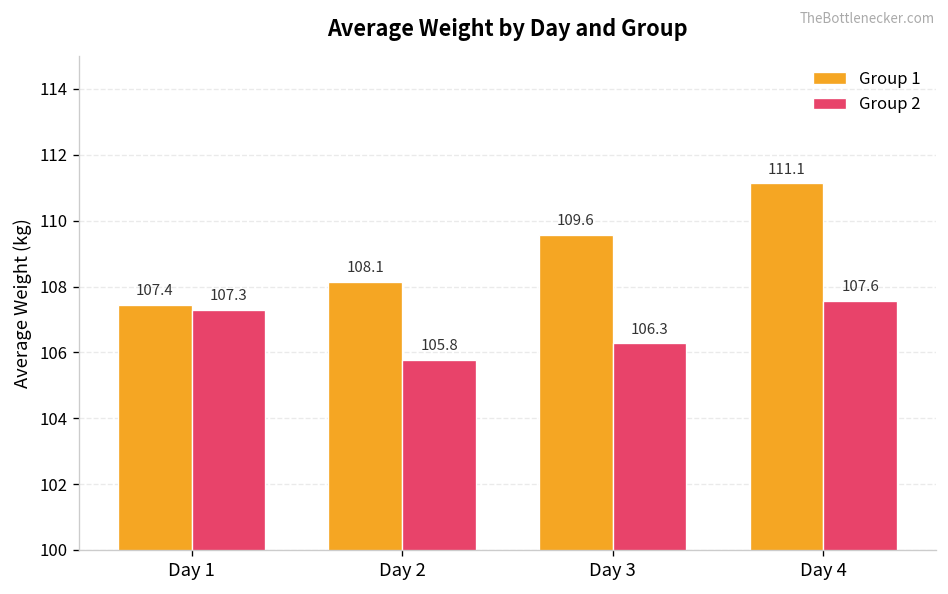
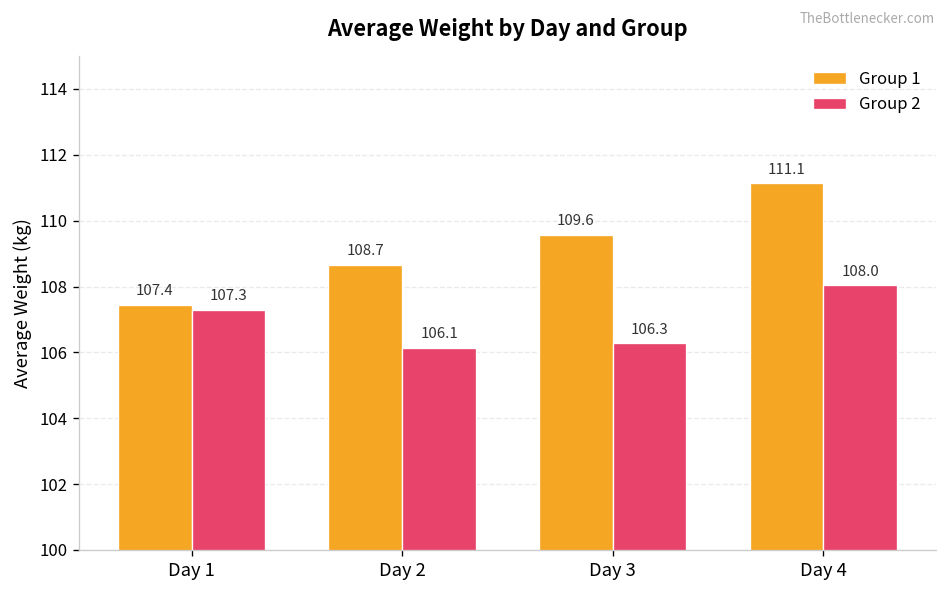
Group 1, Day 2: 108.1 -> 108.7
Group 2, Day 2: 105.8 -> 106.1
Group 2, Day 4: 107.6 -> 108.0
